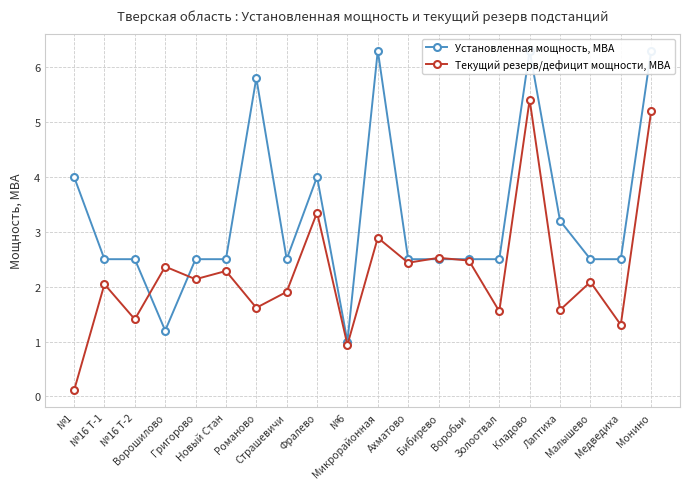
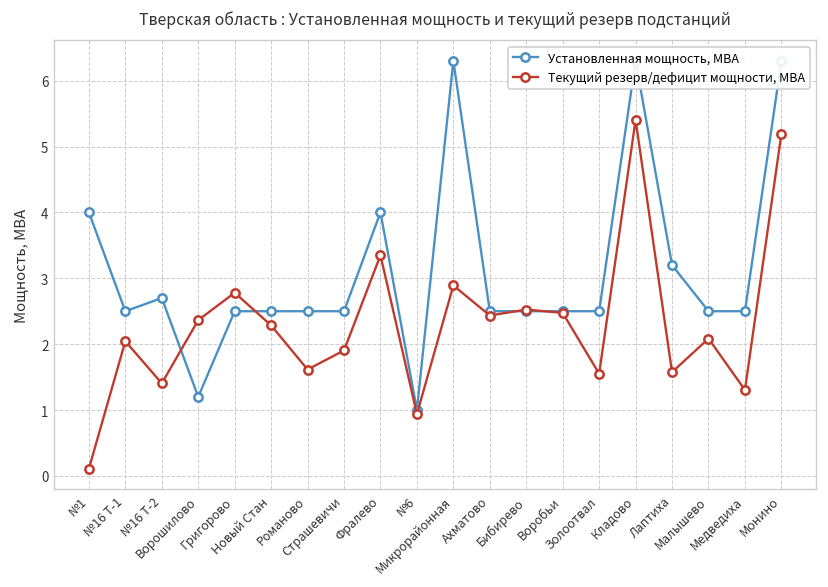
Установленная мощность, МВА, №16 Т-2: 2.5 -> 2.7
Текущий резерв/дефицит мощности, МВА, Григорово: 2.1 -> 2.8
Установленная мощность, МВА, Романово: 5.8 -> 2.5
